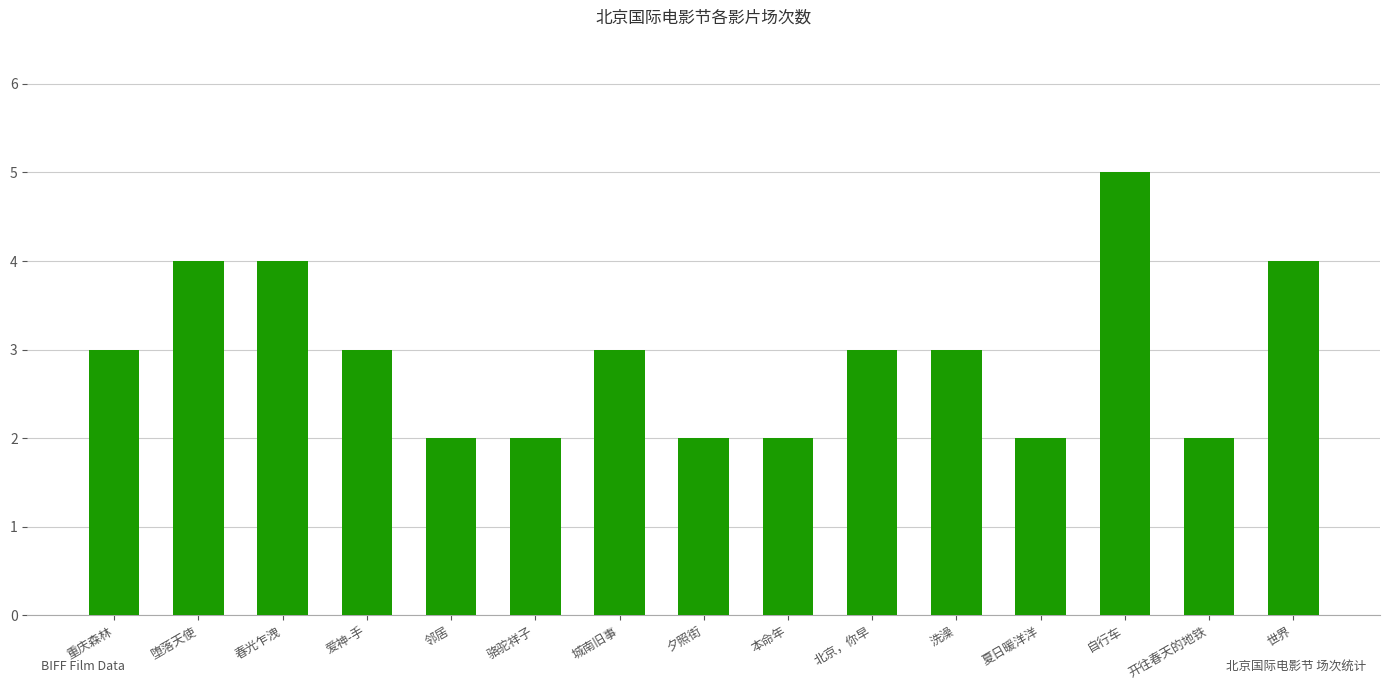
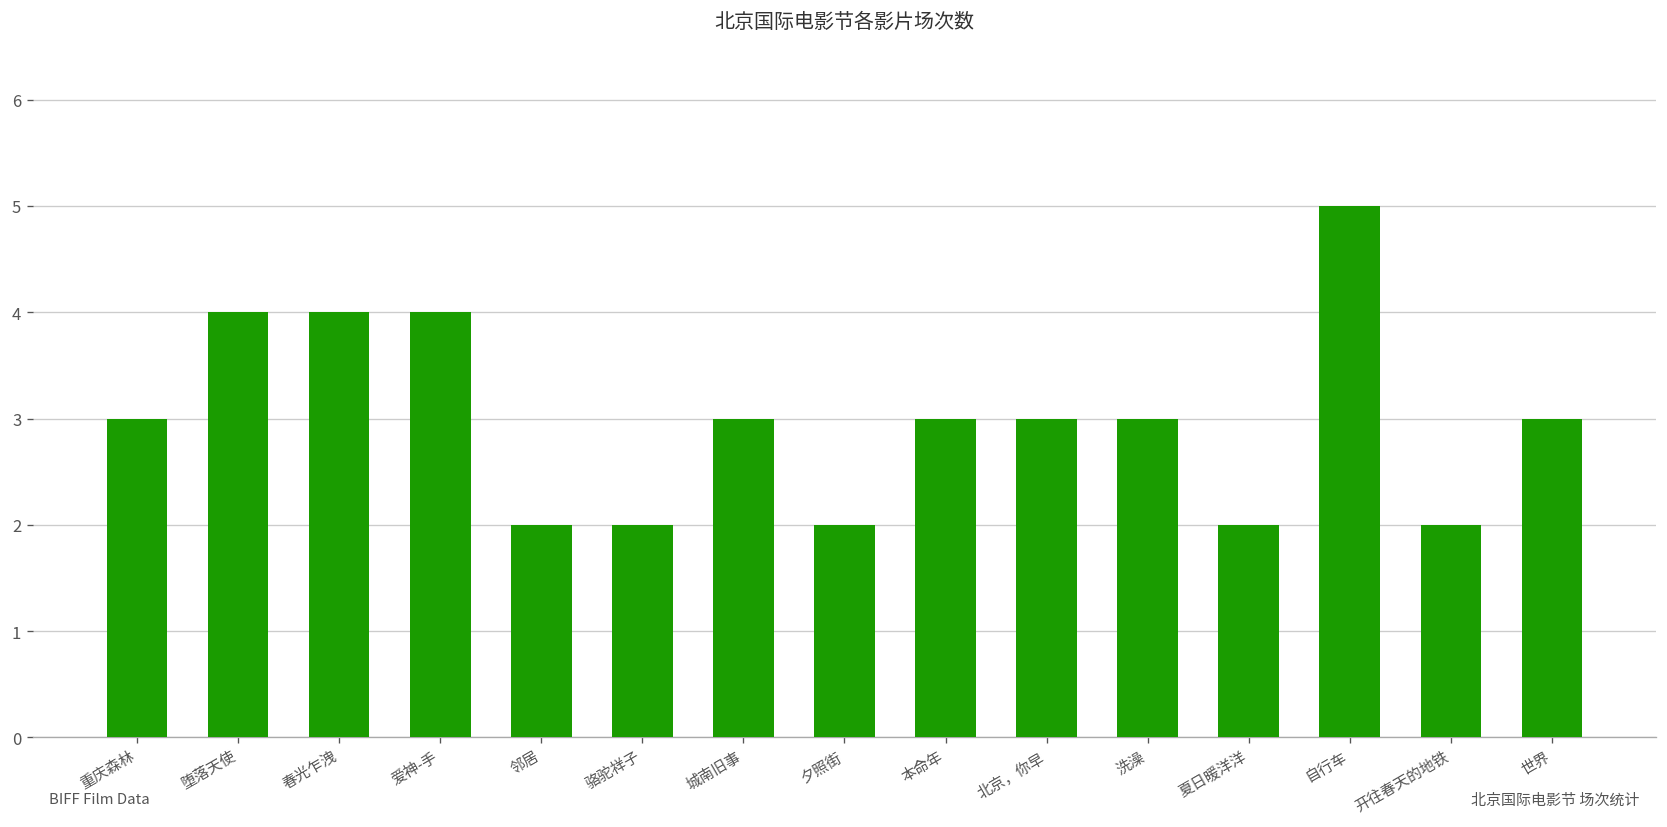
爱神-手: 3 -> 4
本命年: 2 -> 3
世界: 4 -> 3
